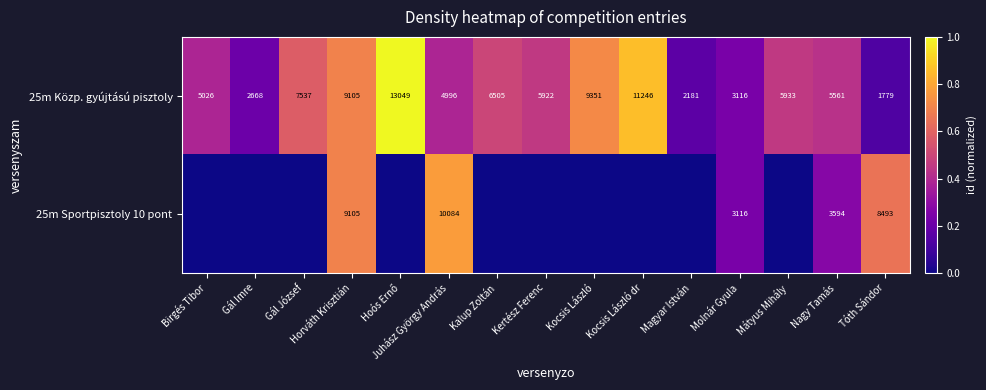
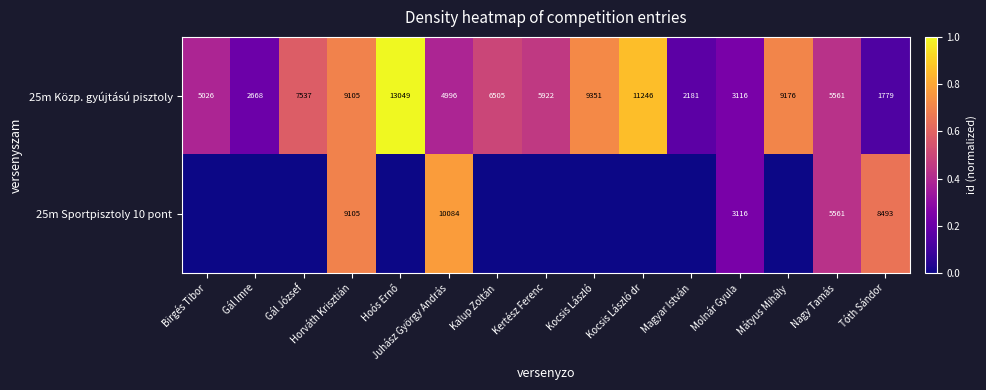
25m Közp. gyújtású pisztoly, Mátyus Mihály: 5933 -> 9176
25m Sportpisztoly 10 pont, Nagy Tamás: 3594 -> 5561
